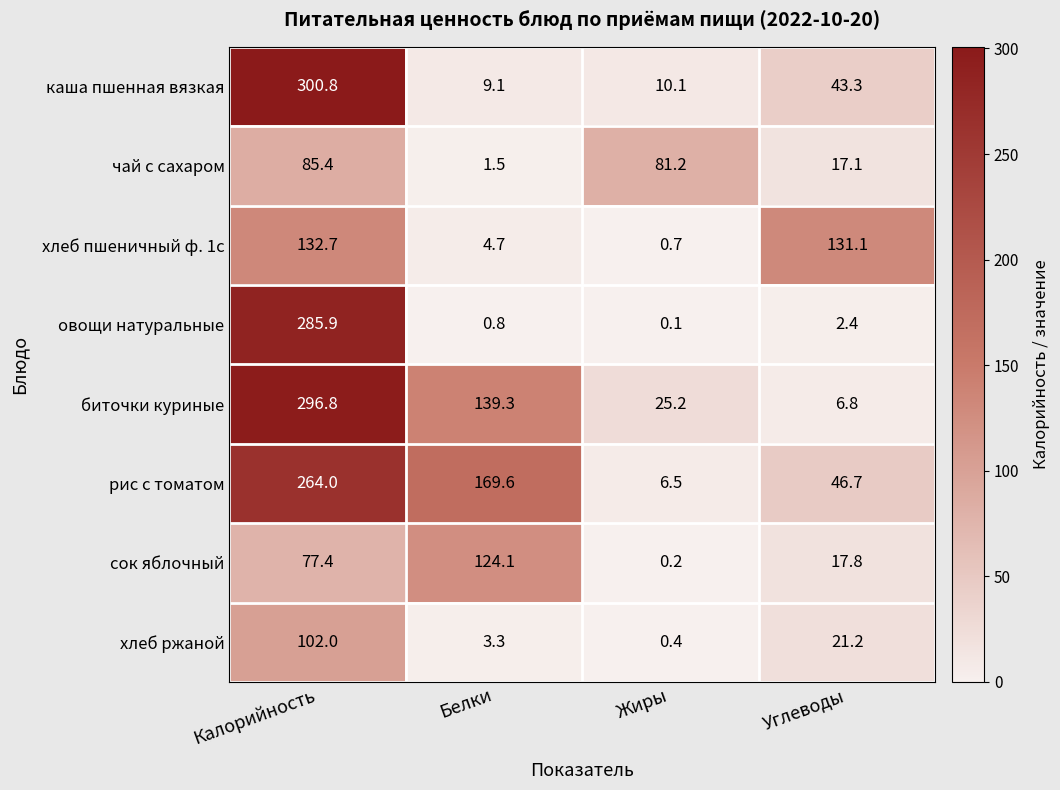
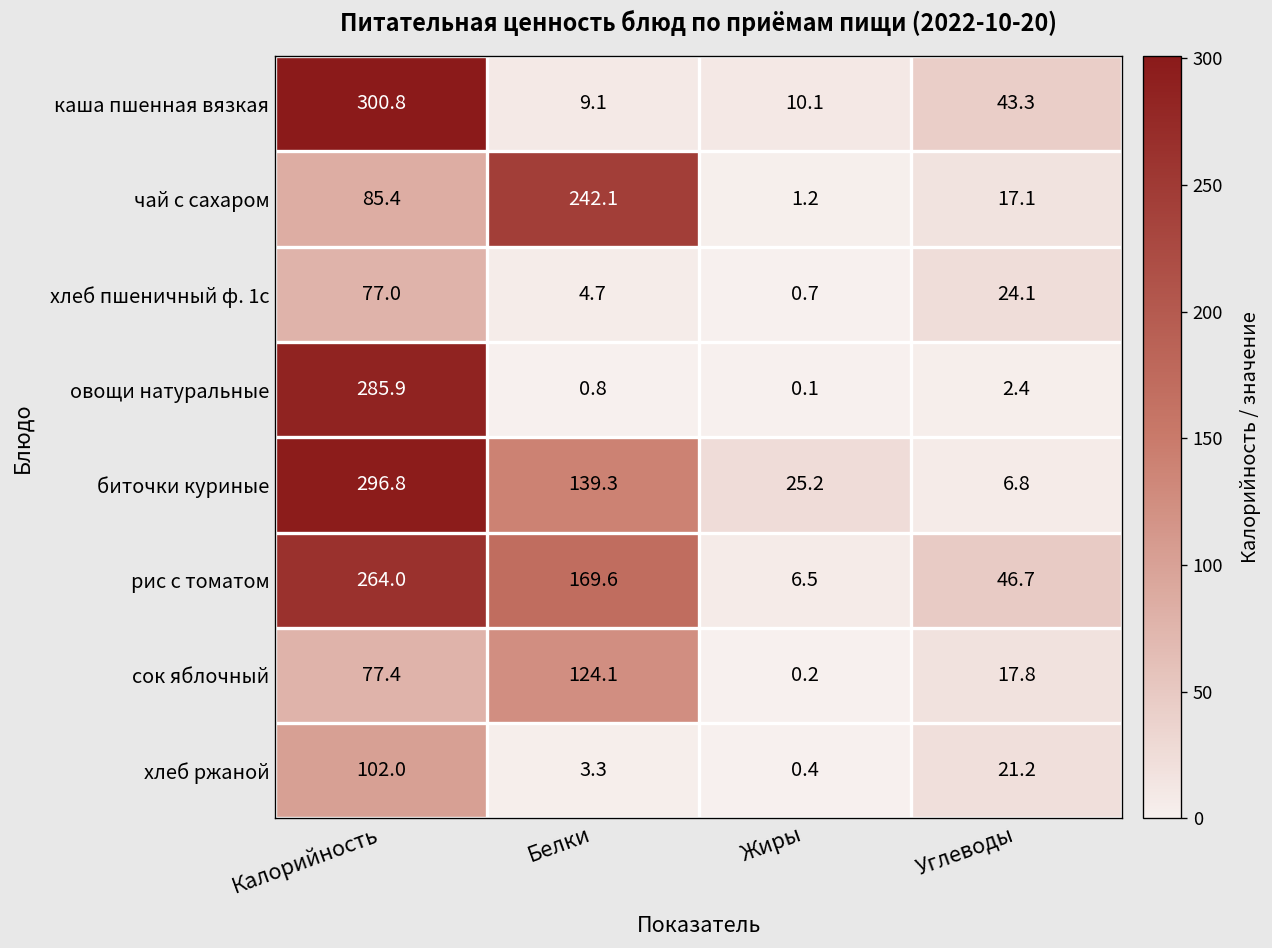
чай с сахаром, Белки: 1.5 -> 242.1
чай с сахаром, Жиры: 81.2 -> 1.2
хлеб пшеничный ф. 1с, Калорийность: 132.7 -> 77.0
хлеб пшеничный ф. 1с, Углеводы: 131.1 -> 24.1
